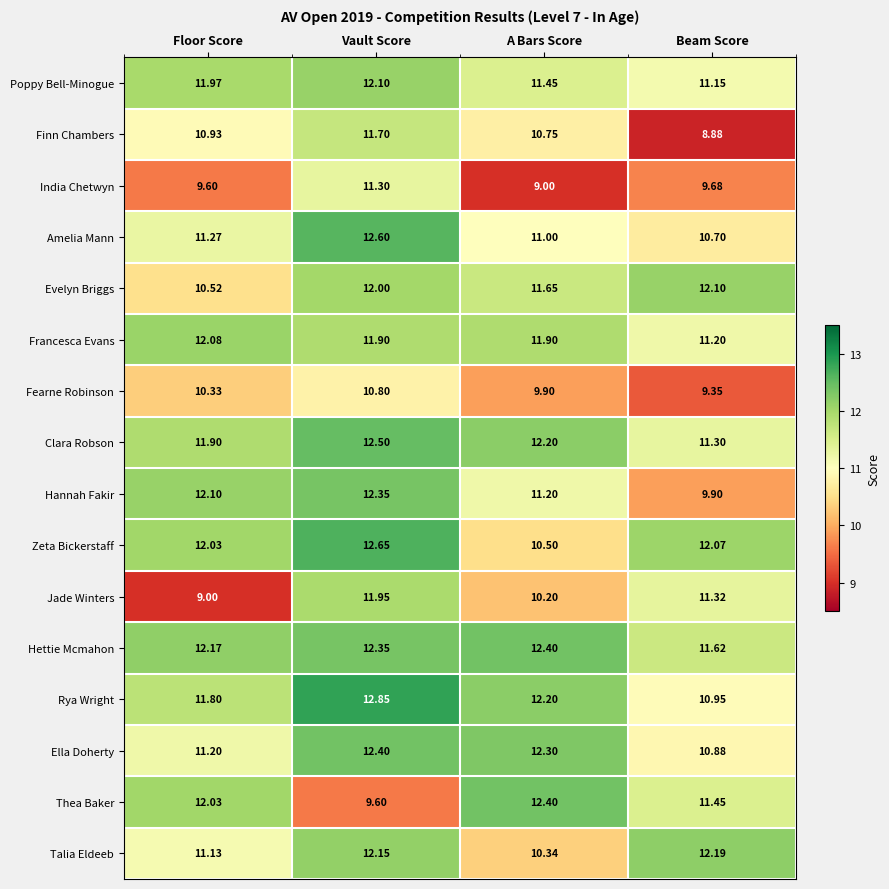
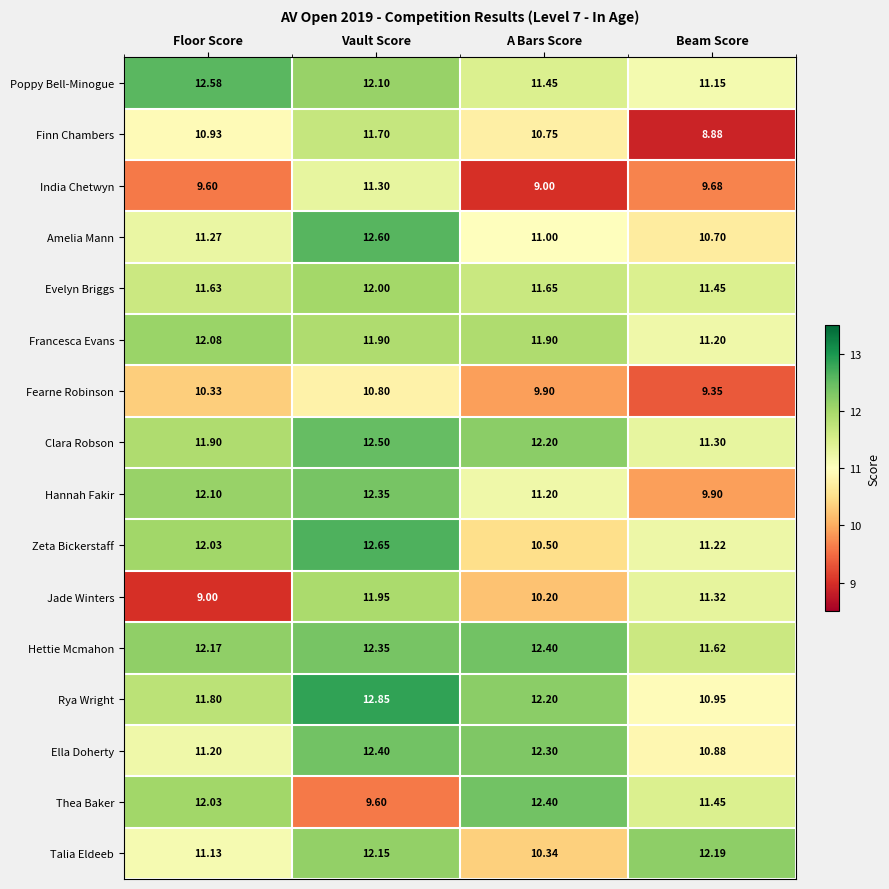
Poppy Bell-Minogue, Floor Score: 11.97 -> 12.58
Evelyn Briggs, Floor Score: 10.52 -> 11.63
Evelyn Briggs, Beam Score: 12.10 -> 11.45
Zeta Bickerstaff, Beam Score: 12.07 -> 11.22
